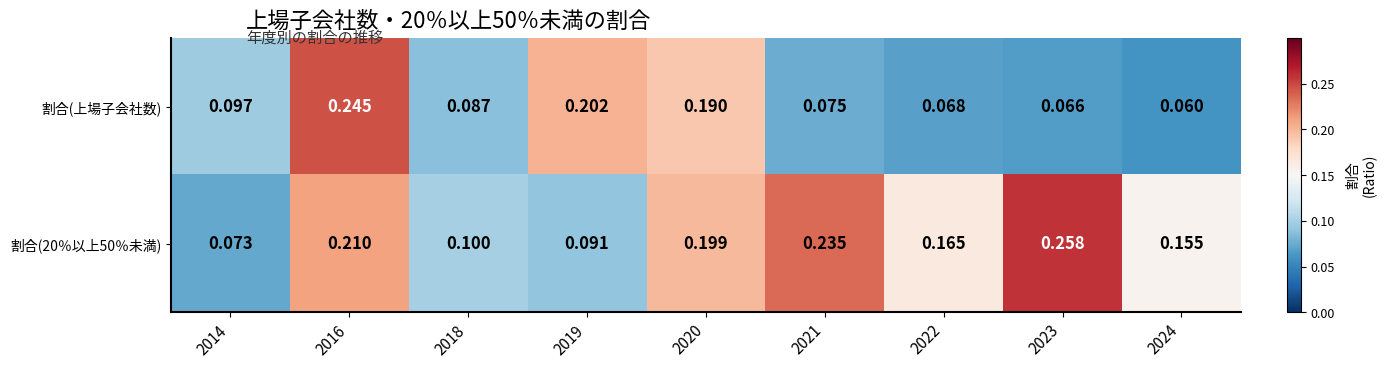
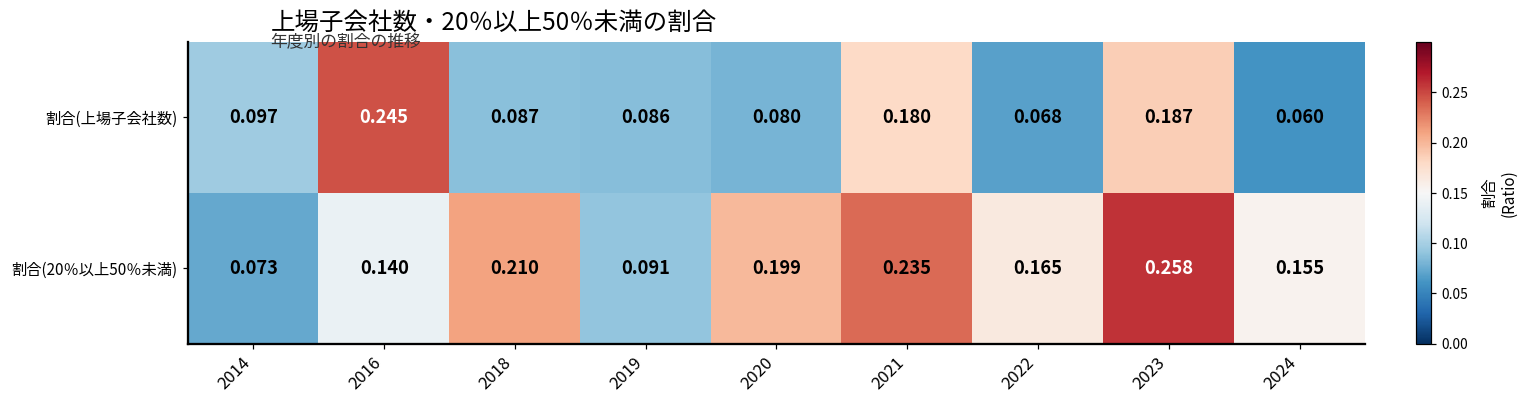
割合(上場子会社数), 2019: 0.202 -> 0.086
割合(上場子会社数), 2020: 0.190 -> 0.080
割合(上場子会社数), 2021: 0.075 -> 0.180
割合(上場子会社数), 2023: 0.066 -> 0.187
割合(20％以上50％未満), 2016: 0.210 -> 0.140
割合(20％以上50％未満), 2018: 0.100 -> 0.210
